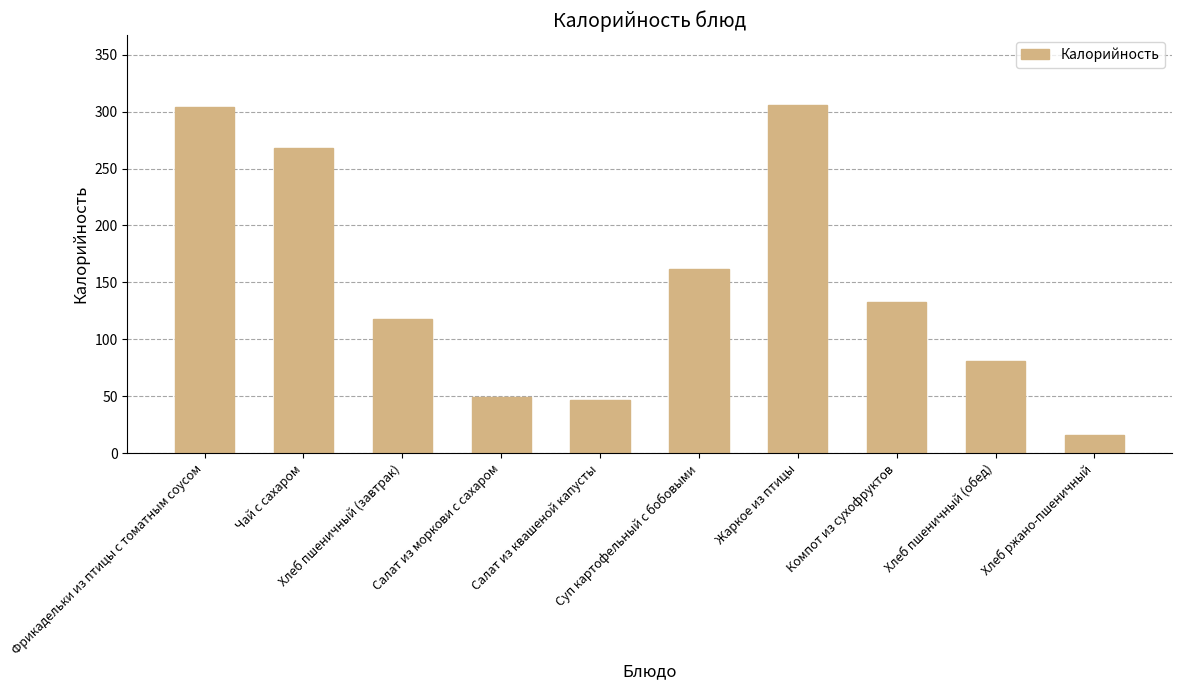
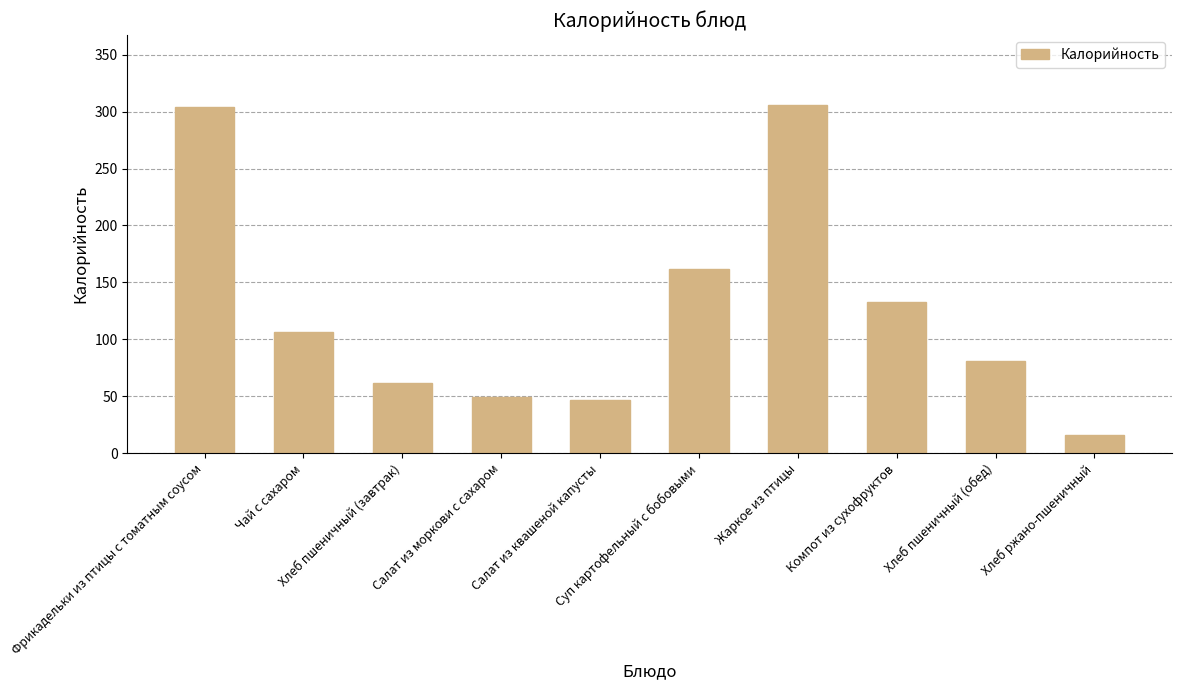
Чай с сахаром: 268 -> 106
Хлеб пшеничный (завтрак): 118 -> 62
